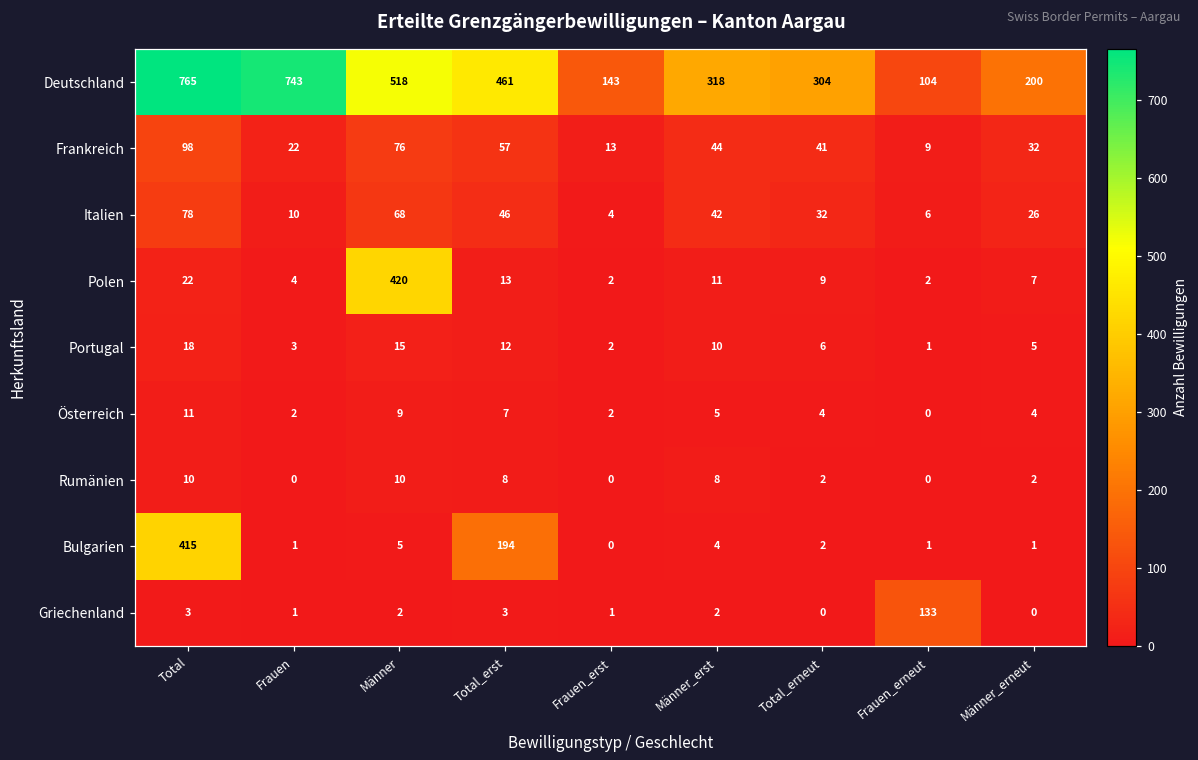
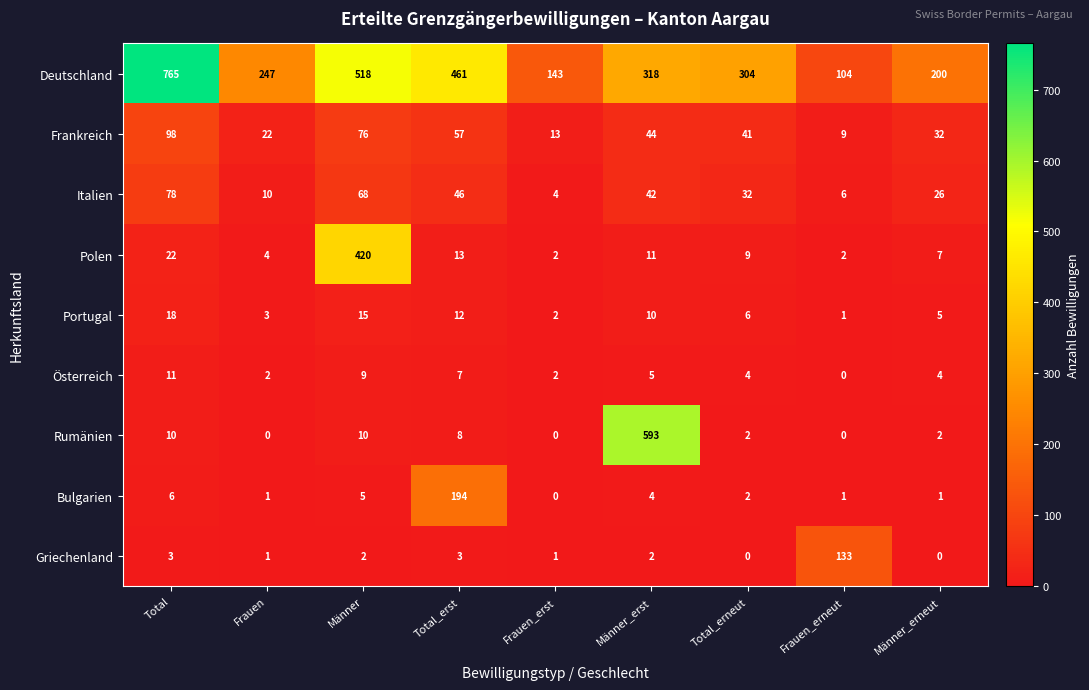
Deutschland, Frauen: 743 -> 247
Rumänien, Männer_erst: 8 -> 593
Bulgarien, Total: 415 -> 6
